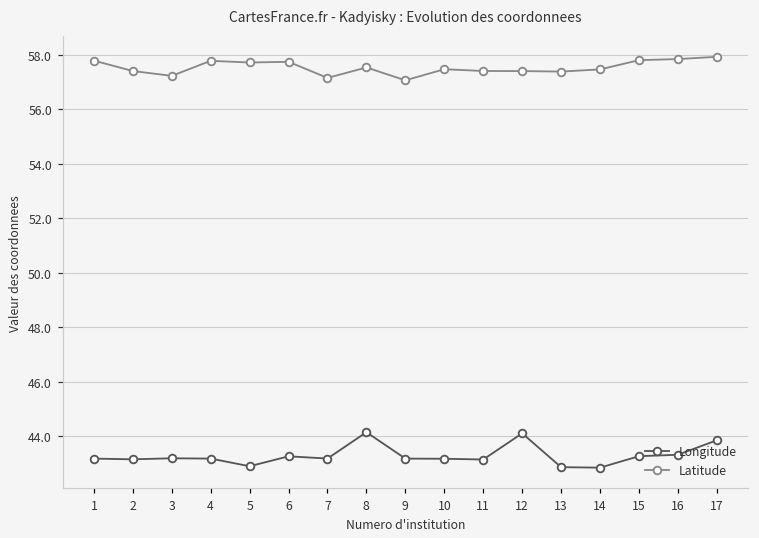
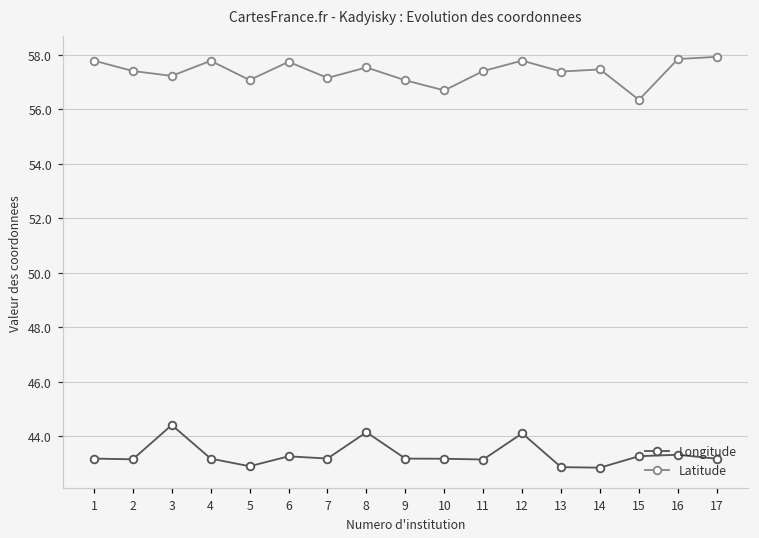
Longitude, 3: 43.2 -> 44.4
Latitude, 5: 57.7 -> 57.1
Latitude, 10: 57.5 -> 56.7
Latitude, 12: 57.4 -> 57.8
Latitude, 15: 57.8 -> 56.3
Longitude, 17: 43.9 -> 43.2
